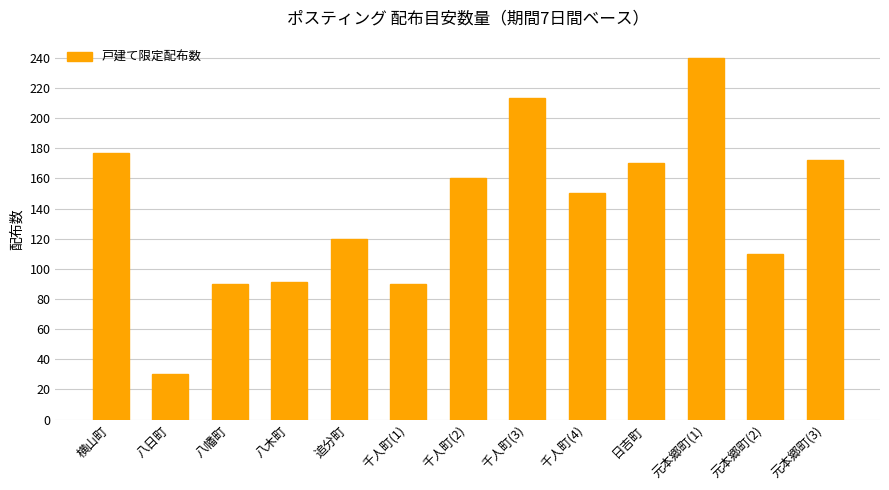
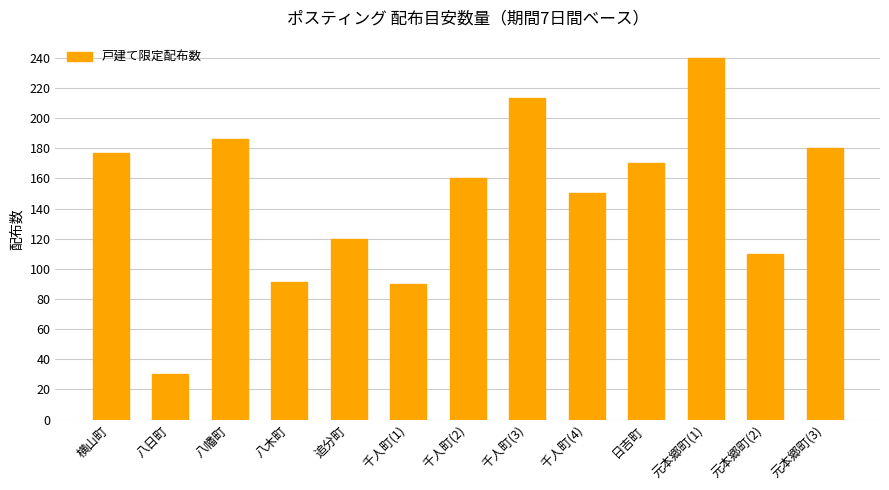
八幡町: 90 -> 186
元本郷町(3): 172 -> 180
